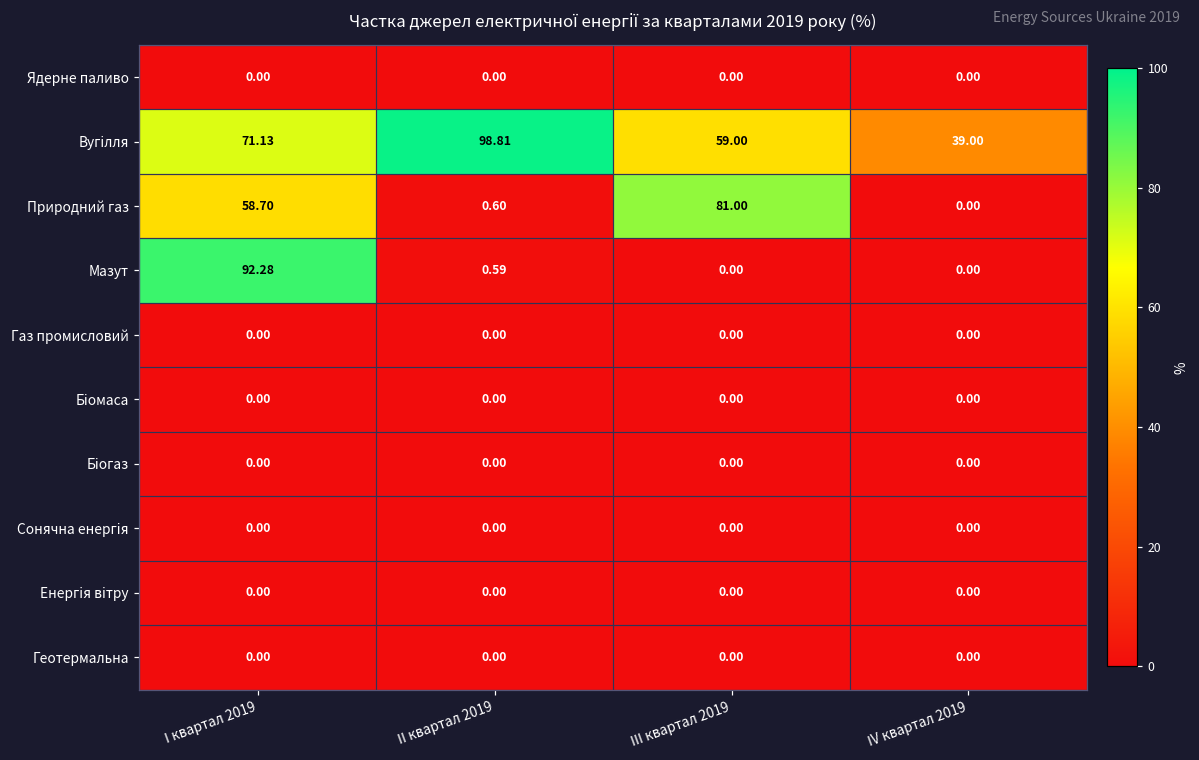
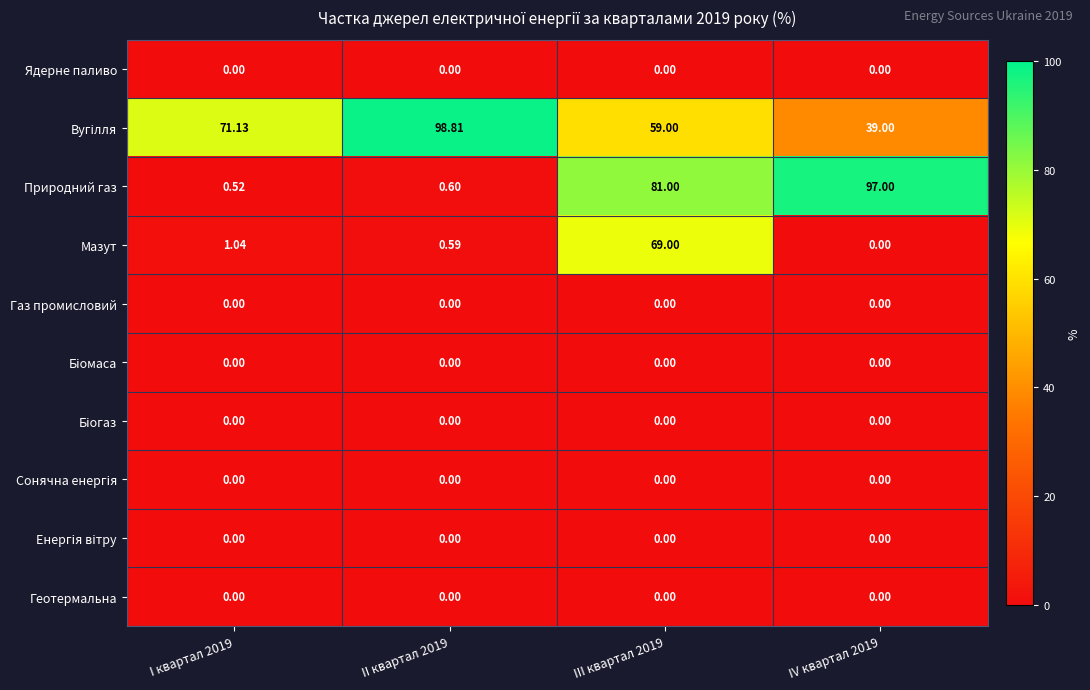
Природний газ, І квартал 2019: 58.70 -> 0.52
Природний газ, ІV квартал 2019: 0.00 -> 97.00
Мазут, І квартал 2019: 92.28 -> 1.04
Мазут, ІІІ квартал 2019: 0.00 -> 69.00
